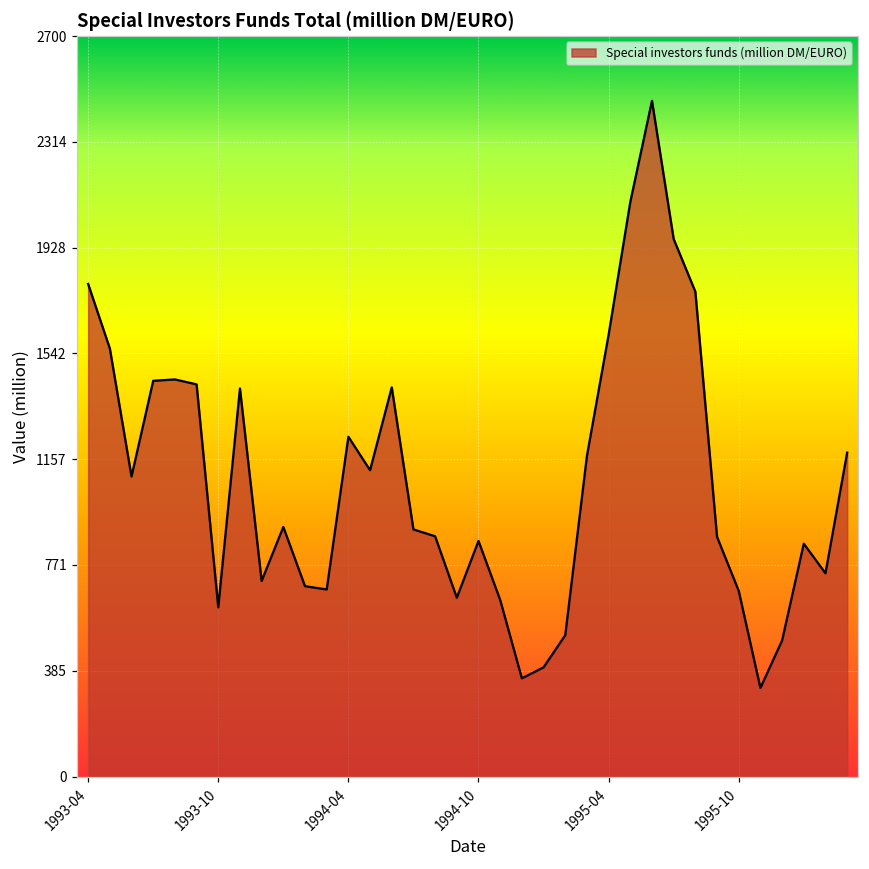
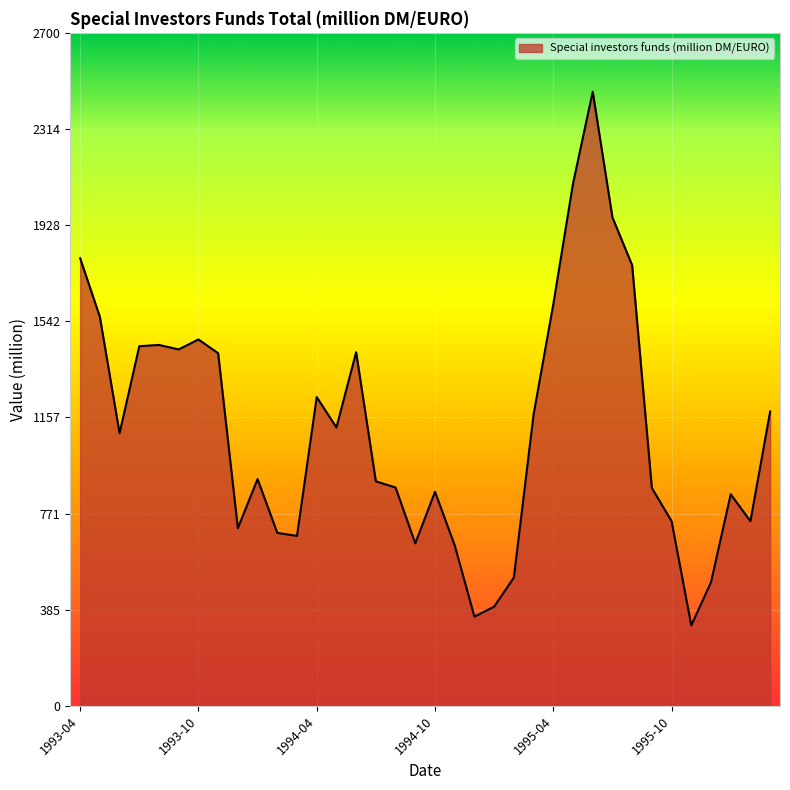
1993-10: 620 -> 1470
1995-10: 680 -> 740
